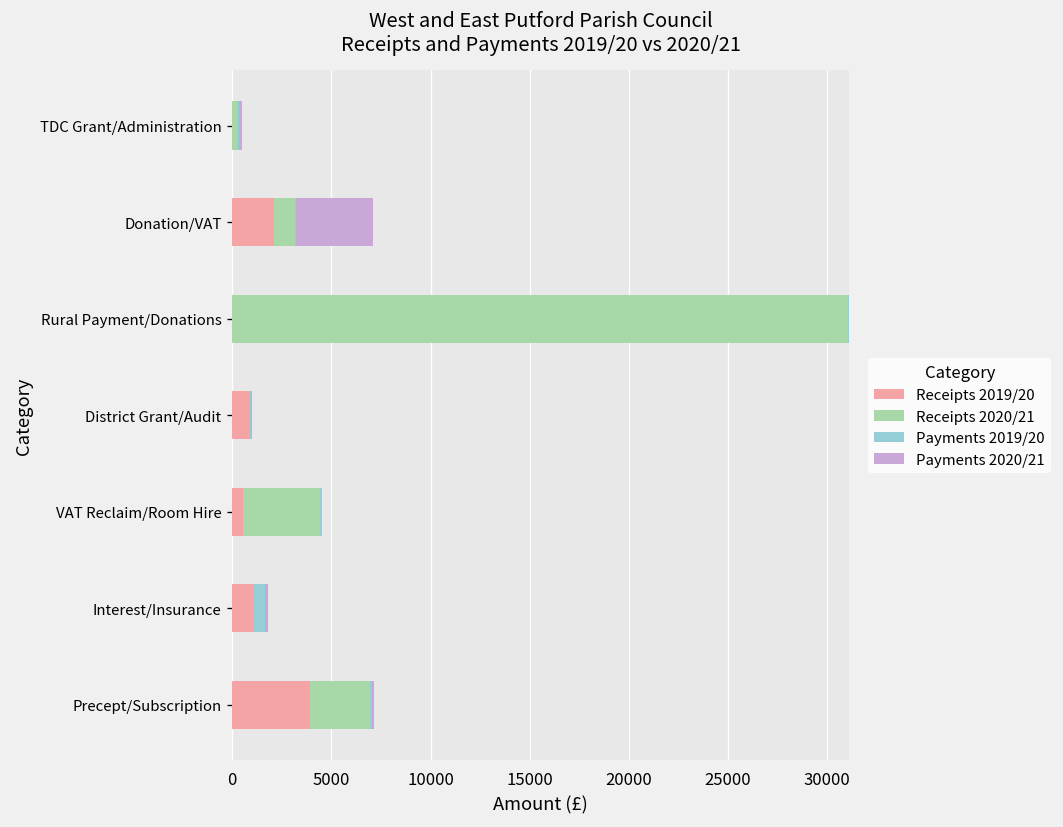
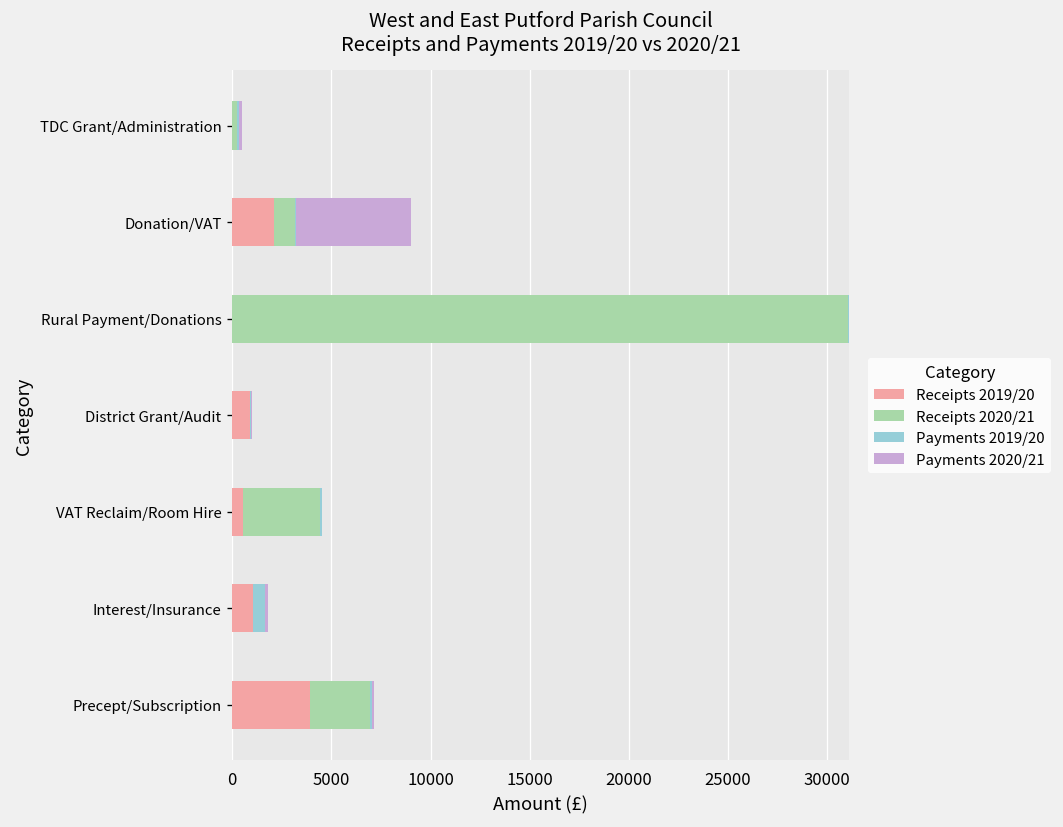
Payments 2020/21, Donation/VAT: 3900 -> 5800
